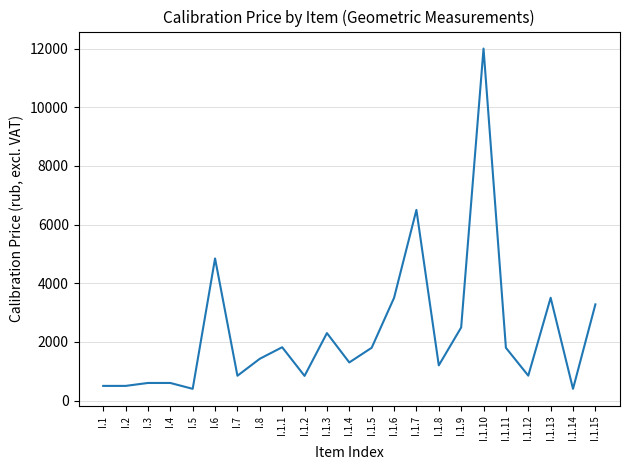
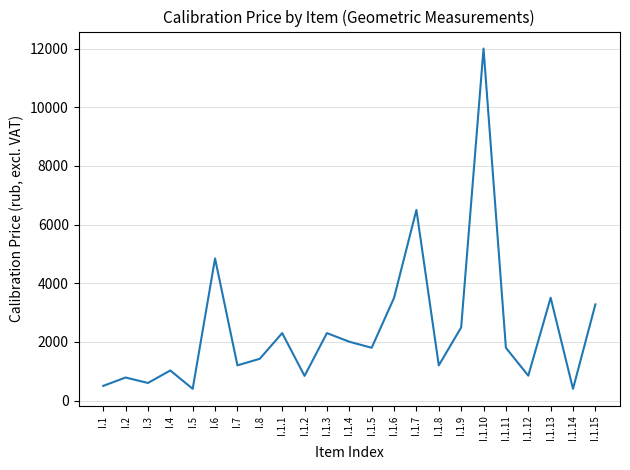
I.2: 500 -> 800
I.4: 600 -> 1000
I.7: 800 -> 1200
I.1.1: 1800 -> 2300
I.1.4: 1300 -> 2000
